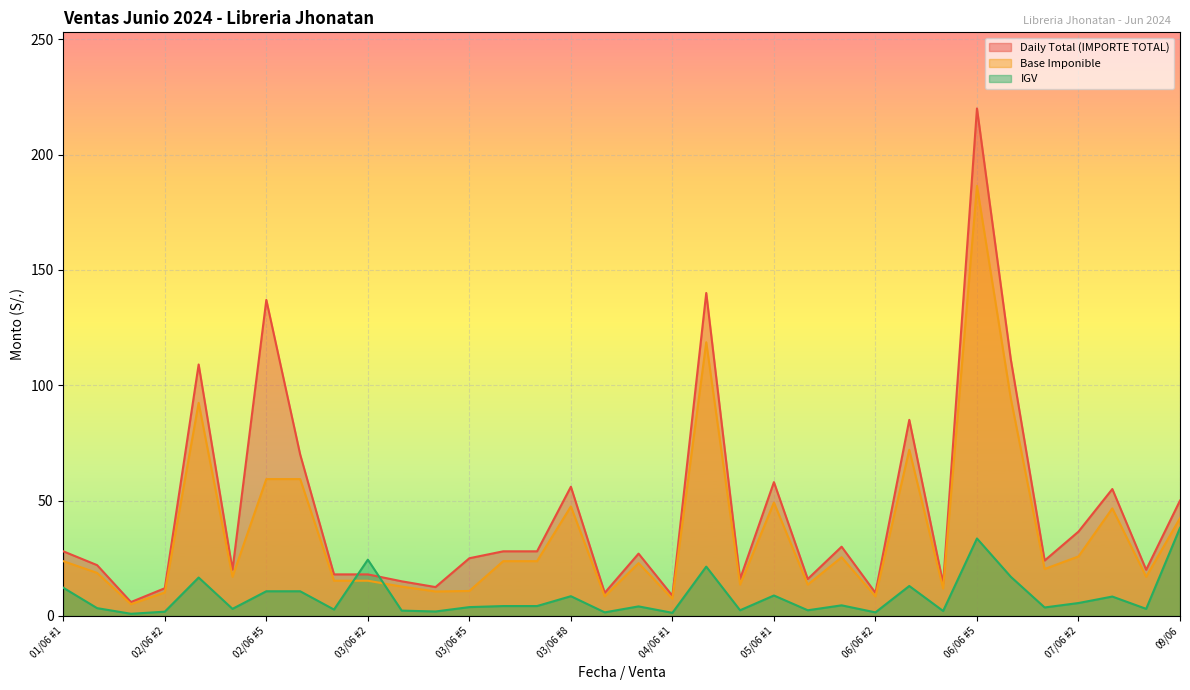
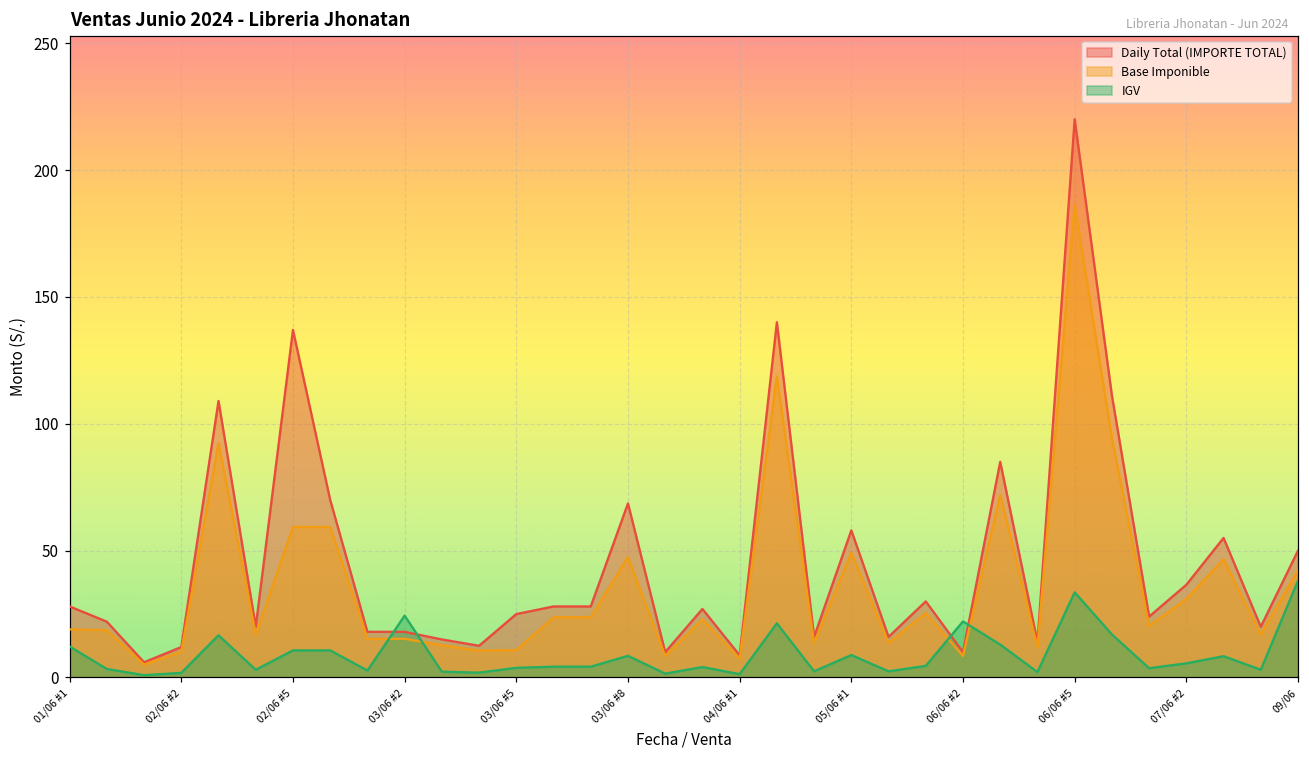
Base Imponible, 01/06 #1: 24 -> 19
Daily Total (IMPORTE TOTAL), 03/06 #8: 56 -> 69
IGV, 06/06 #2: 2 -> 22
Base Imponible, 07/06 #2: 26 -> 31
